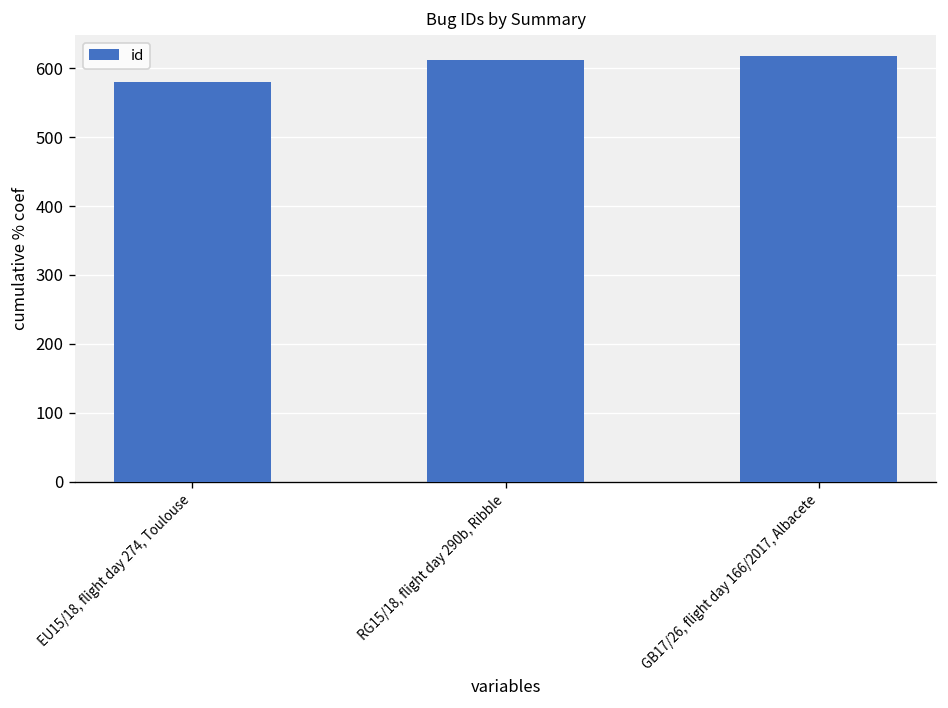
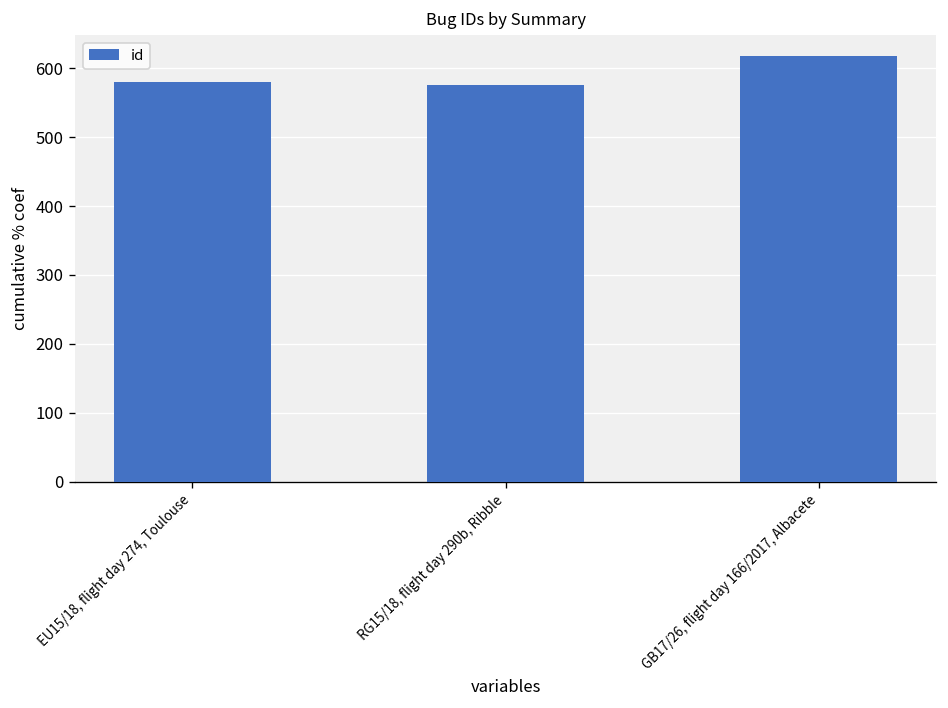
RG15/18, flight day 290b, Ribble: 610 -> 580
